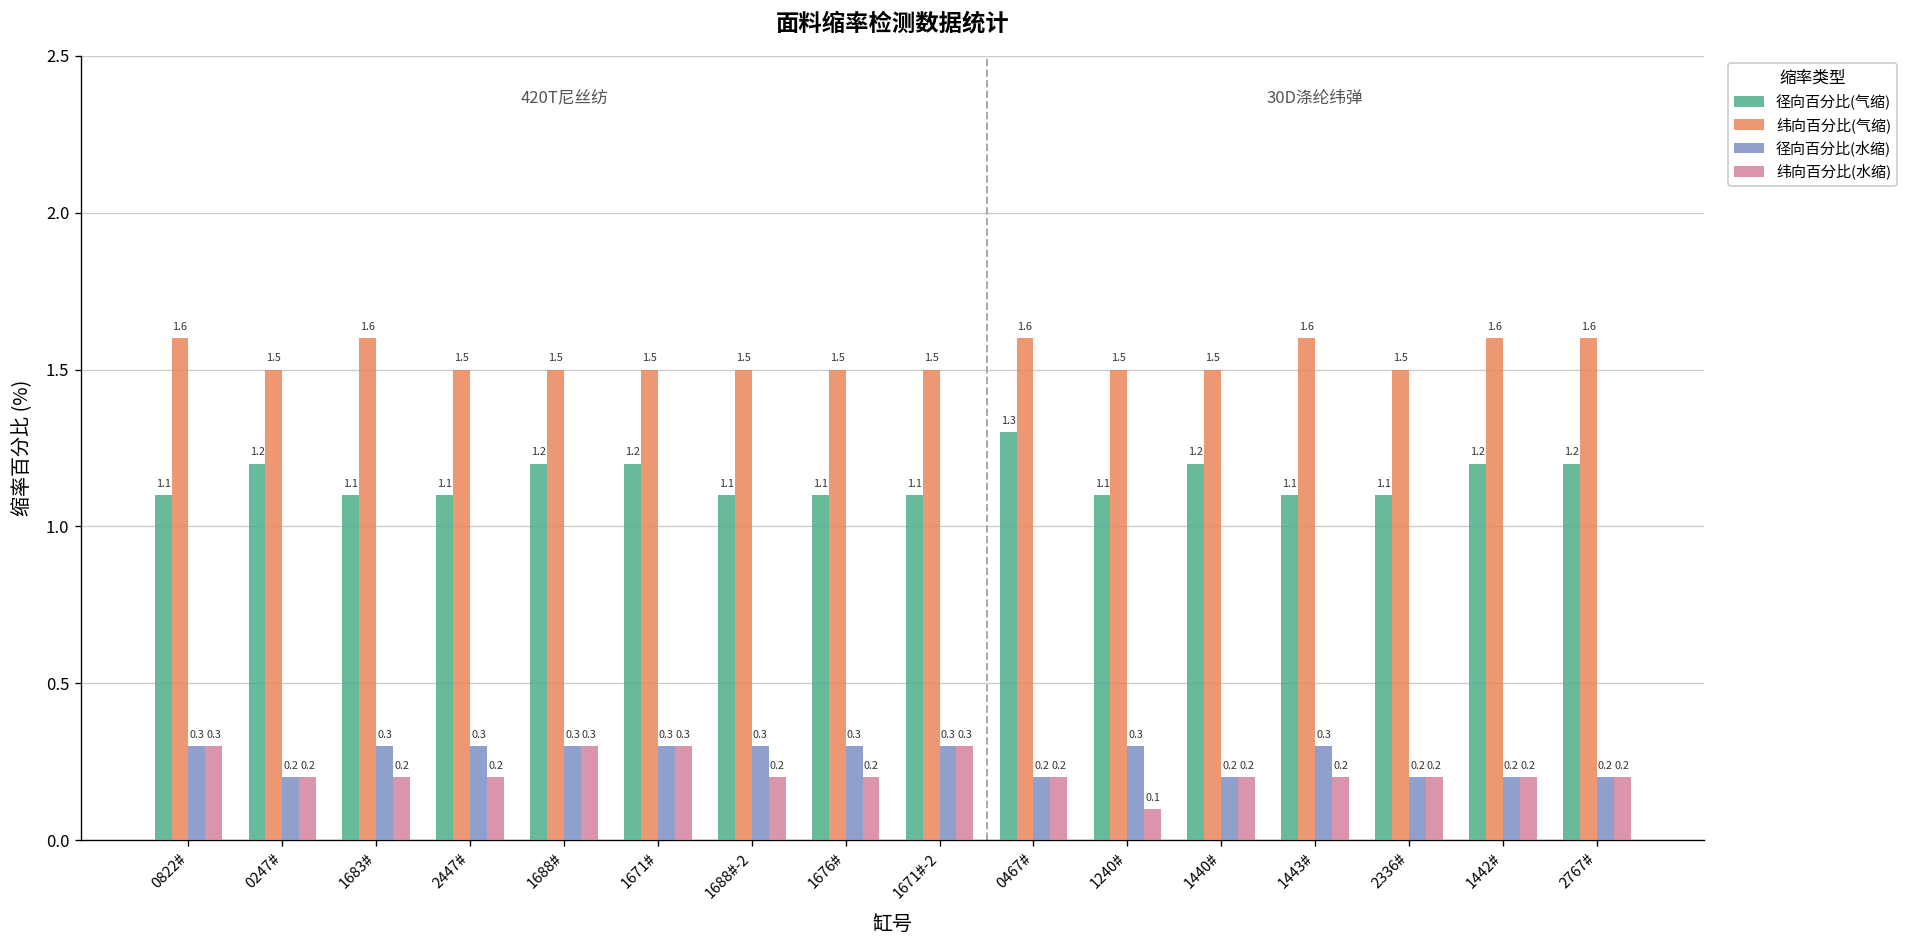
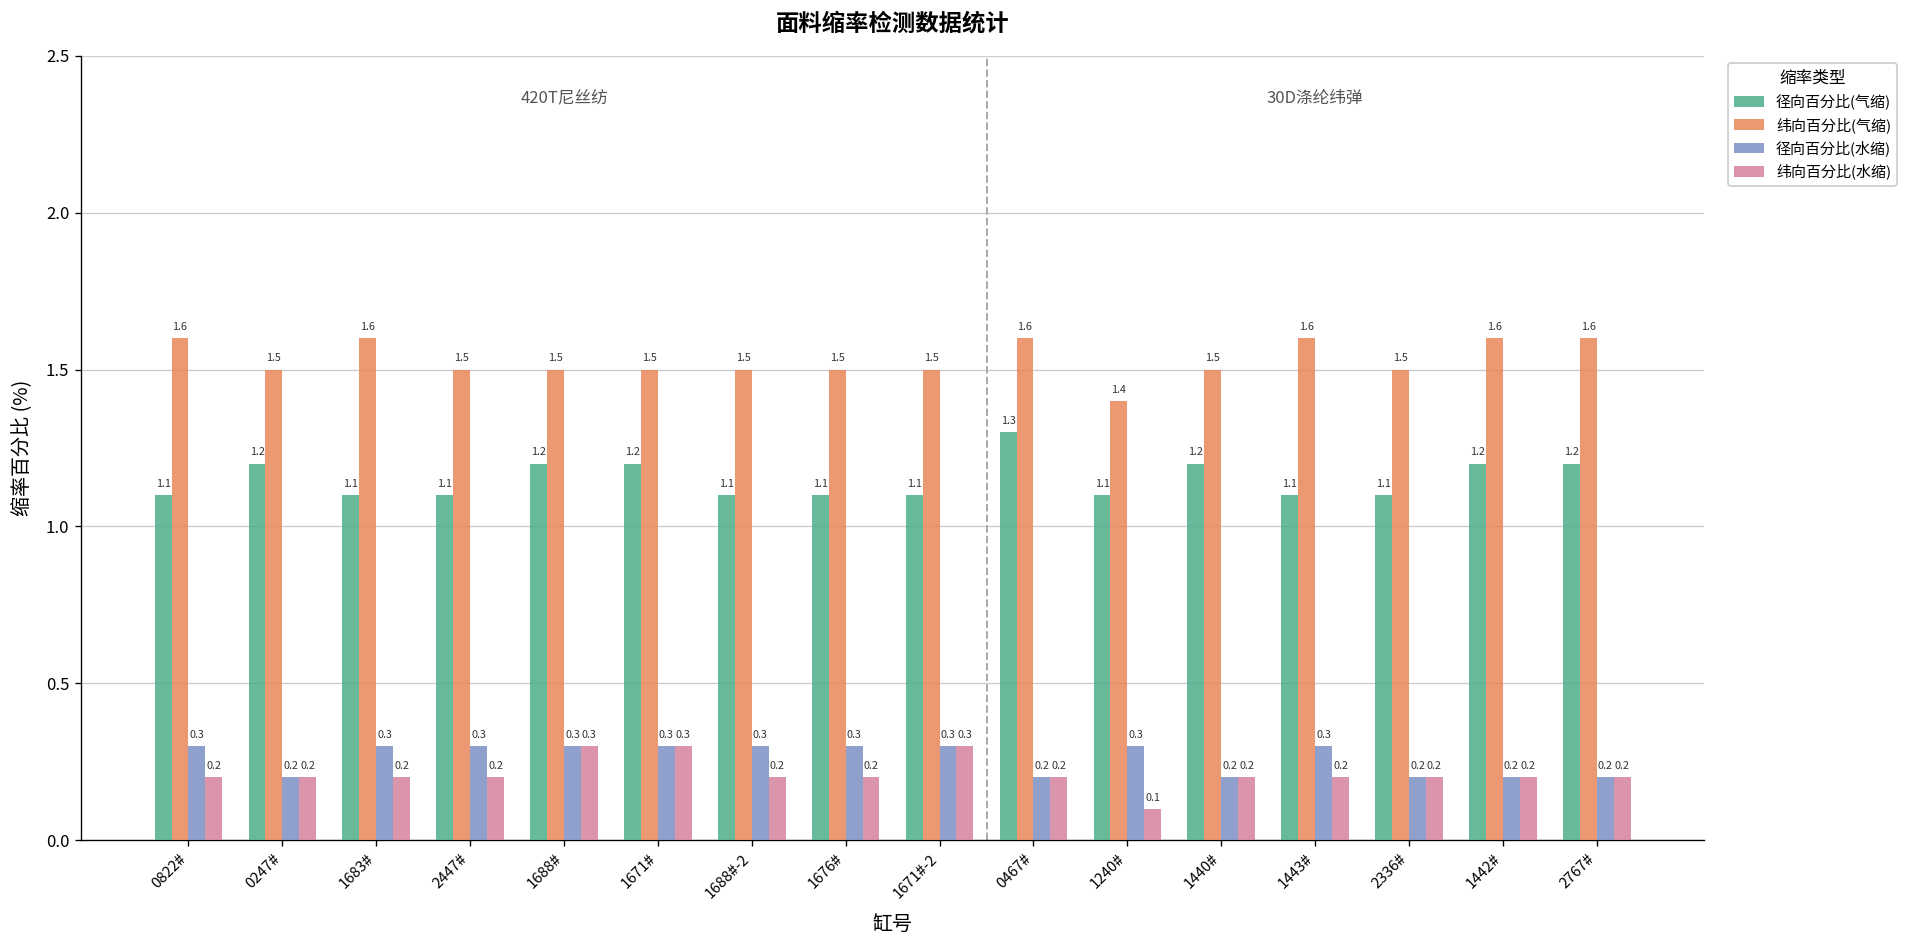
纬向百分比(水缩), 0822#: 0.3 -> 0.2
纬向百分比(气缩), 1240#: 1.5 -> 1.4
